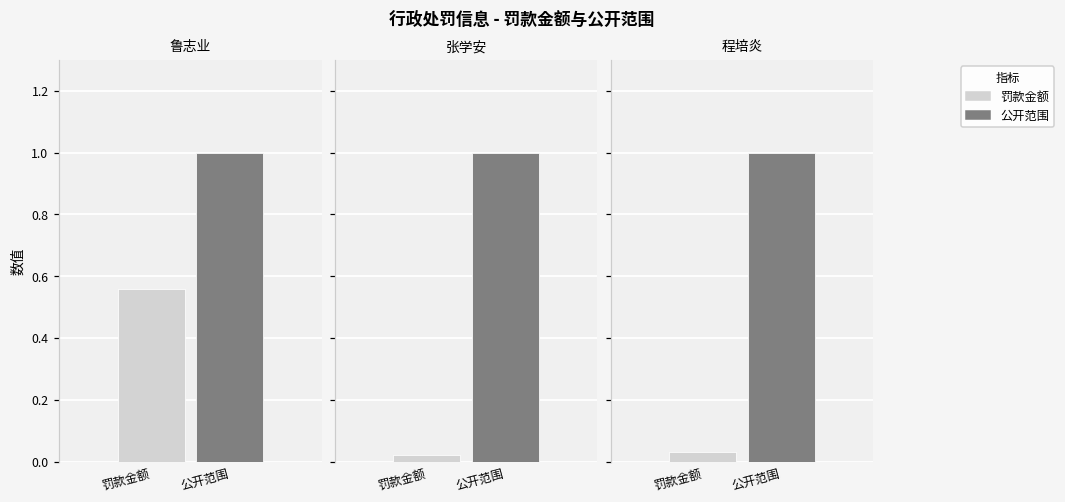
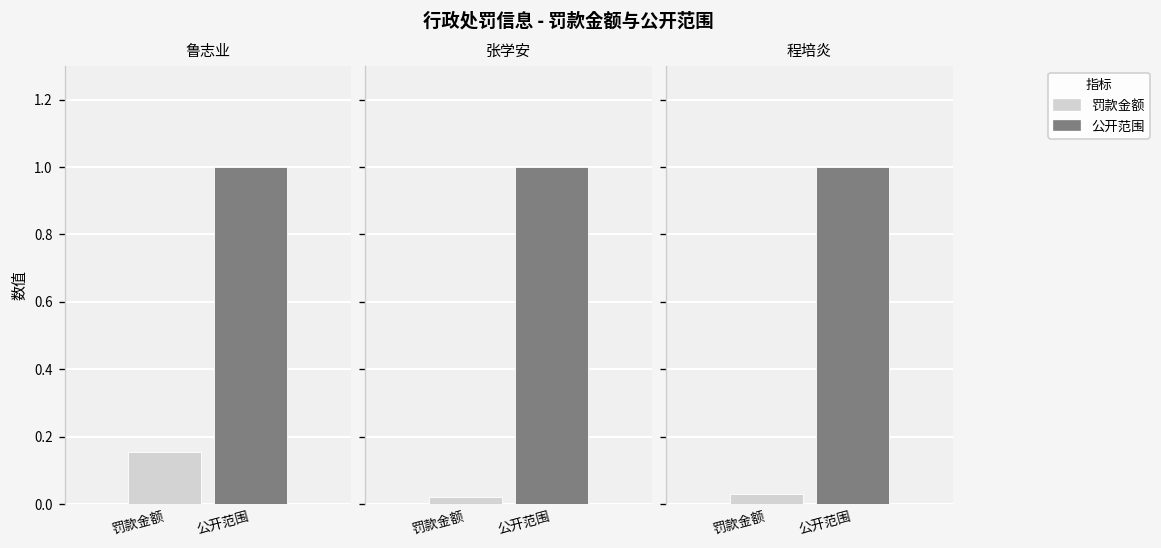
鲁志业, 罚款金额: 0.56 -> 0.16
